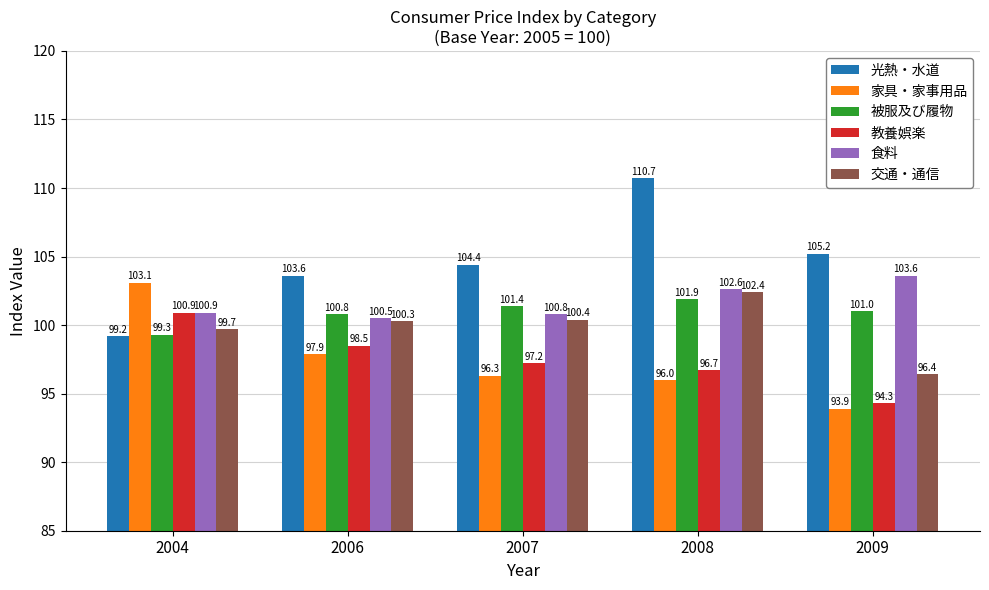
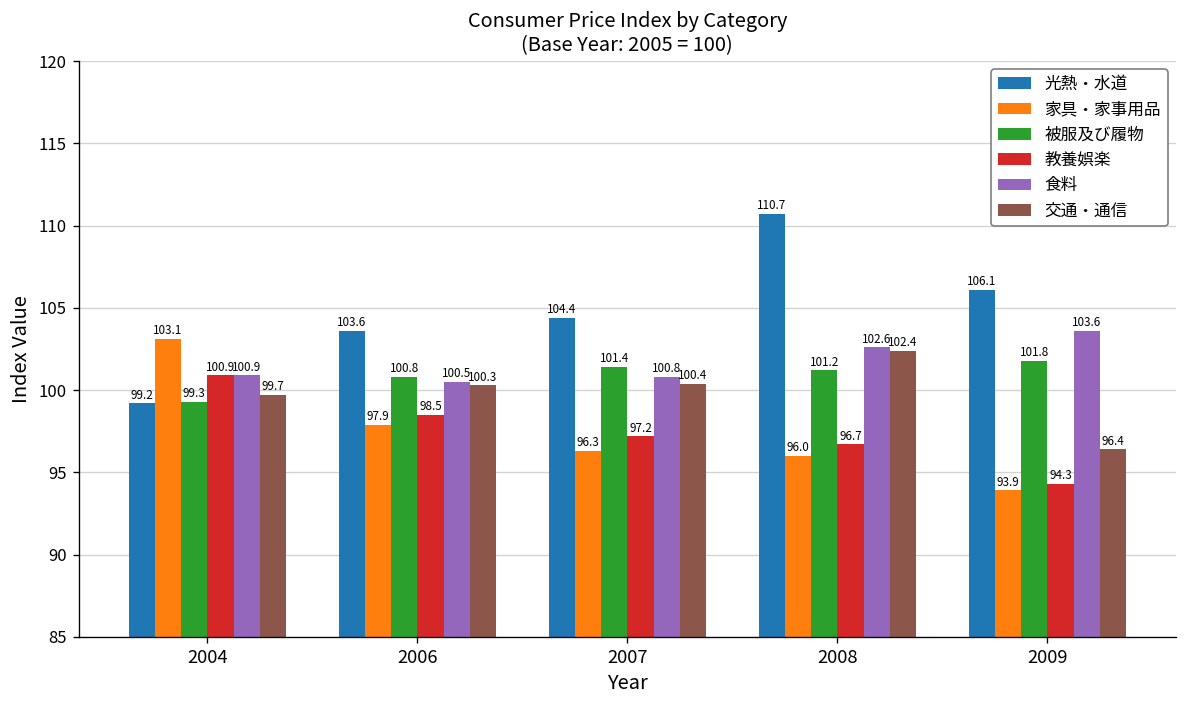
被服及び履物, 2008: 101.9 -> 101.2
光熱・水道, 2009: 105.2 -> 106.1
被服及び履物, 2009: 101.0 -> 101.8
